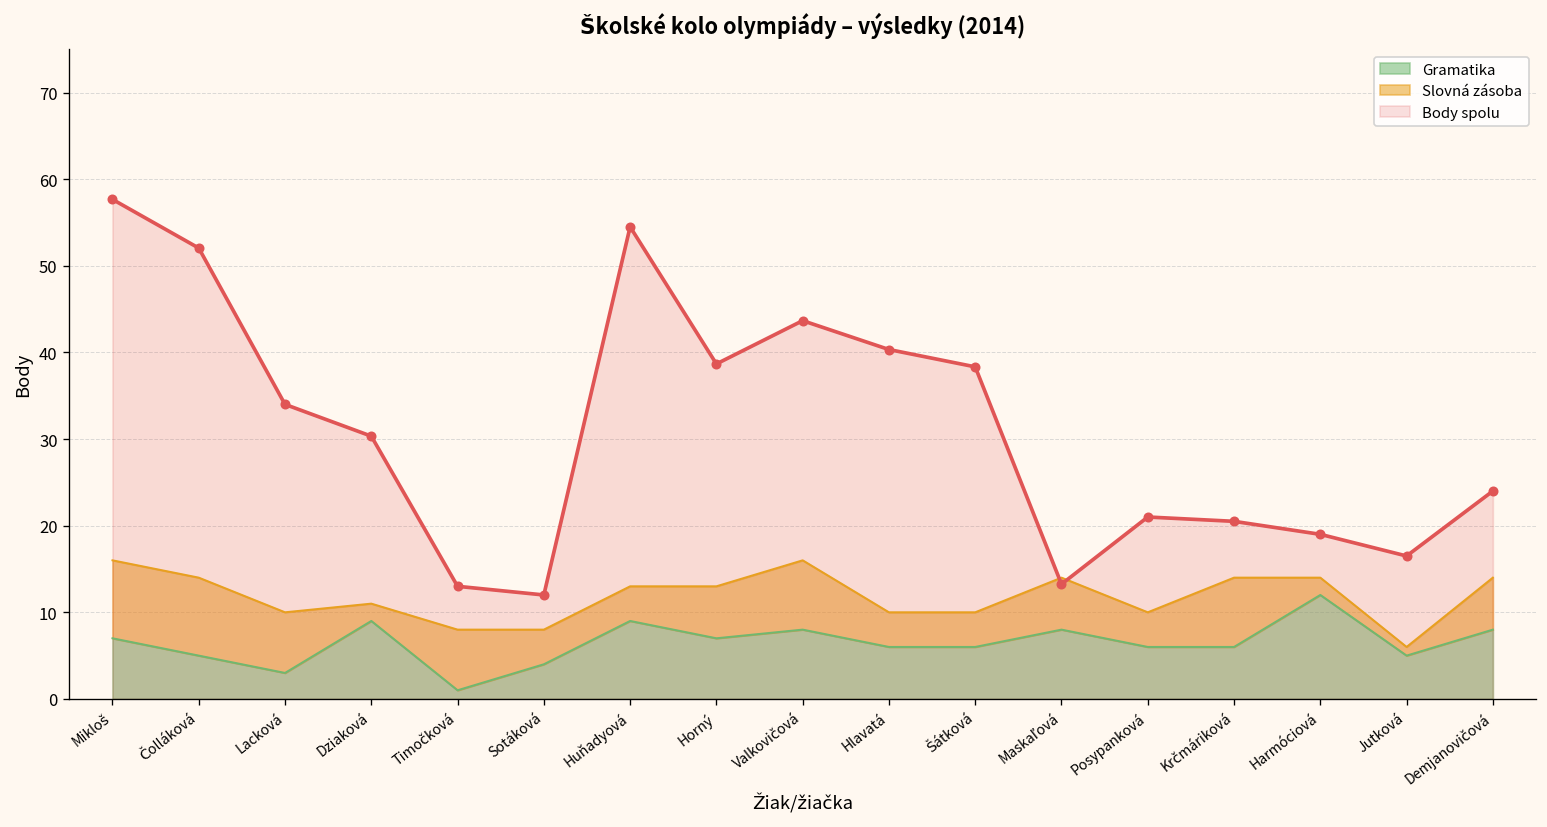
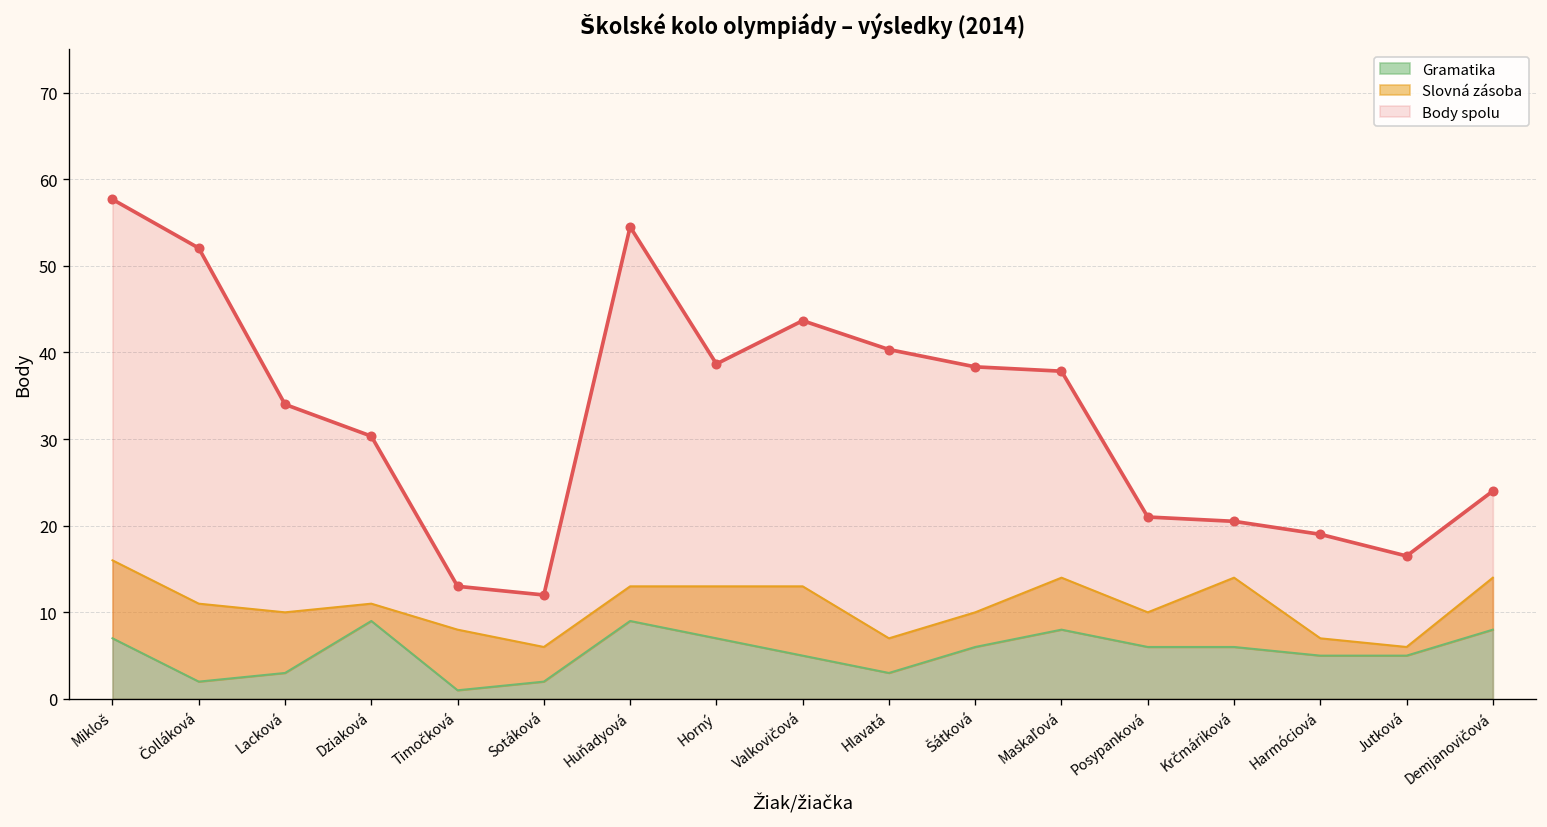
Gramatika, Čolláková: 5 -> 2
Gramatika, Sotáková: 4 -> 2
Gramatika, Valkovičová: 8 -> 5
Gramatika, Hlavatá: 6 -> 3
Body spolu, Maskaľová: 13 -> 38
Gramatika, Harmóciová: 12 -> 5
